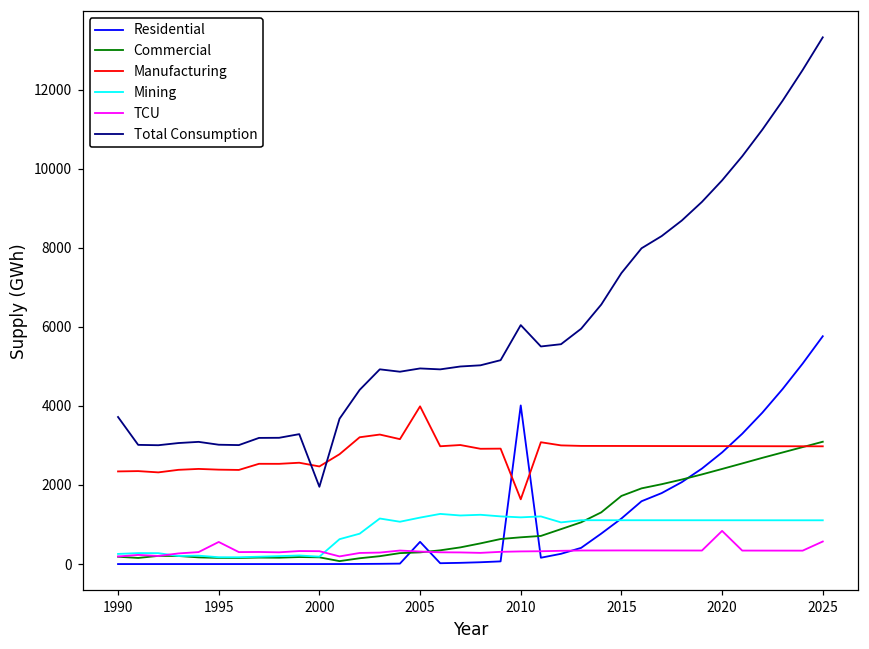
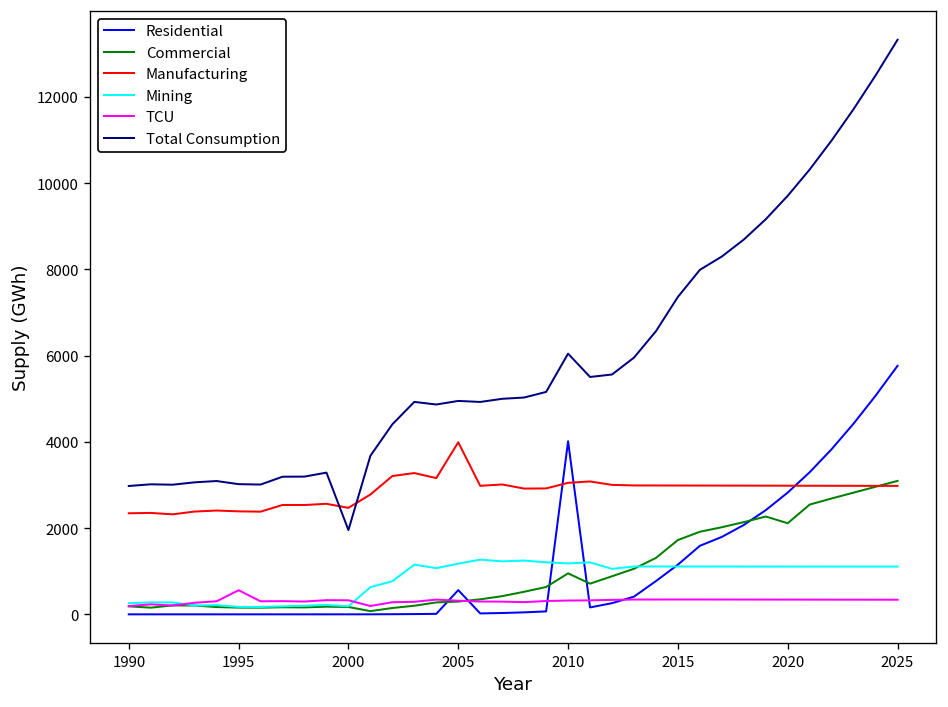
Total Consumption, 1990: 3700 -> 3000
Commercial, 2010: 700 -> 1000
Manufacturing, 2010: 1600 -> 3000
Commercial, 2020: 2400 -> 2100
TCU, 2020: 800 -> 300
TCU, 2025: 600 -> 300
